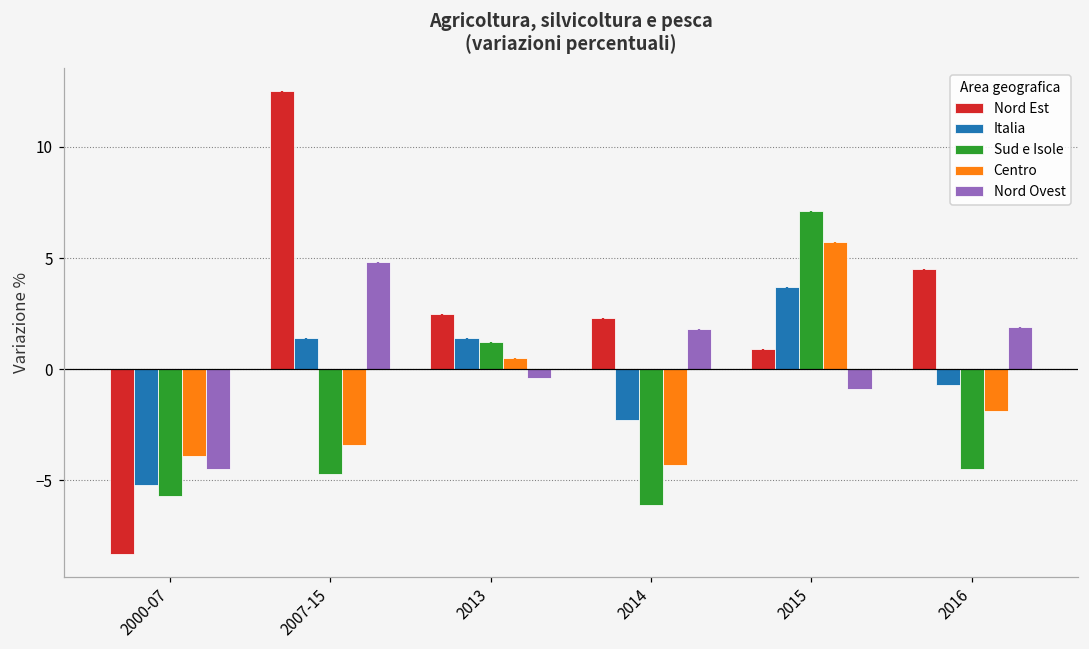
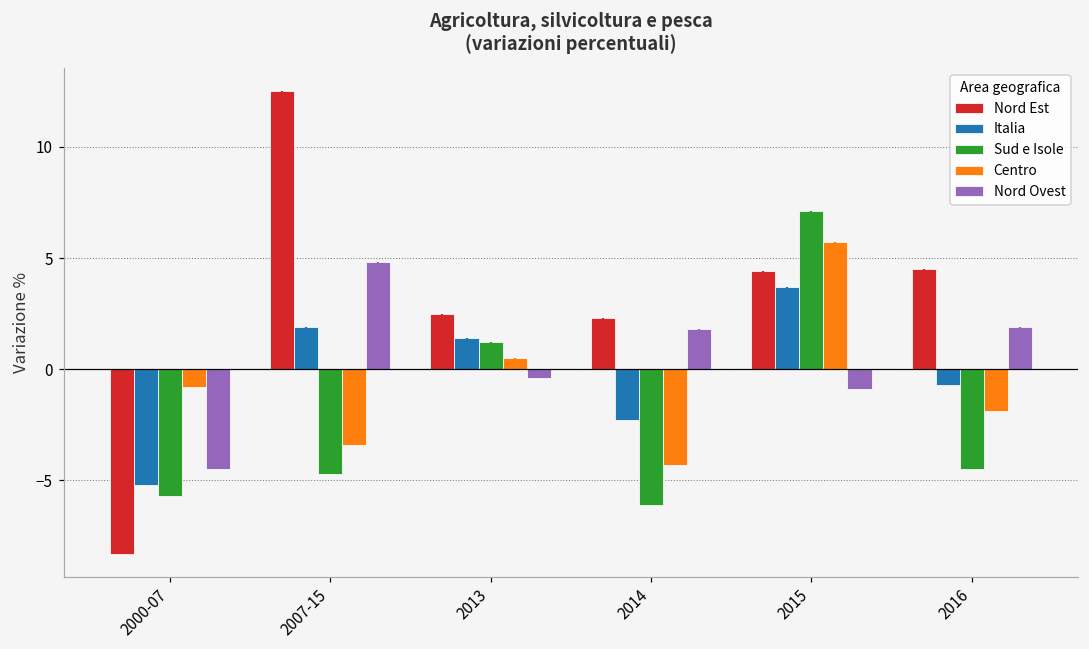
Centro, 2000-07: -3.9 -> -0.8
Italia, 2007-15: 1.4 -> 1.9
Nord Est, 2015: 0.9 -> 4.4
